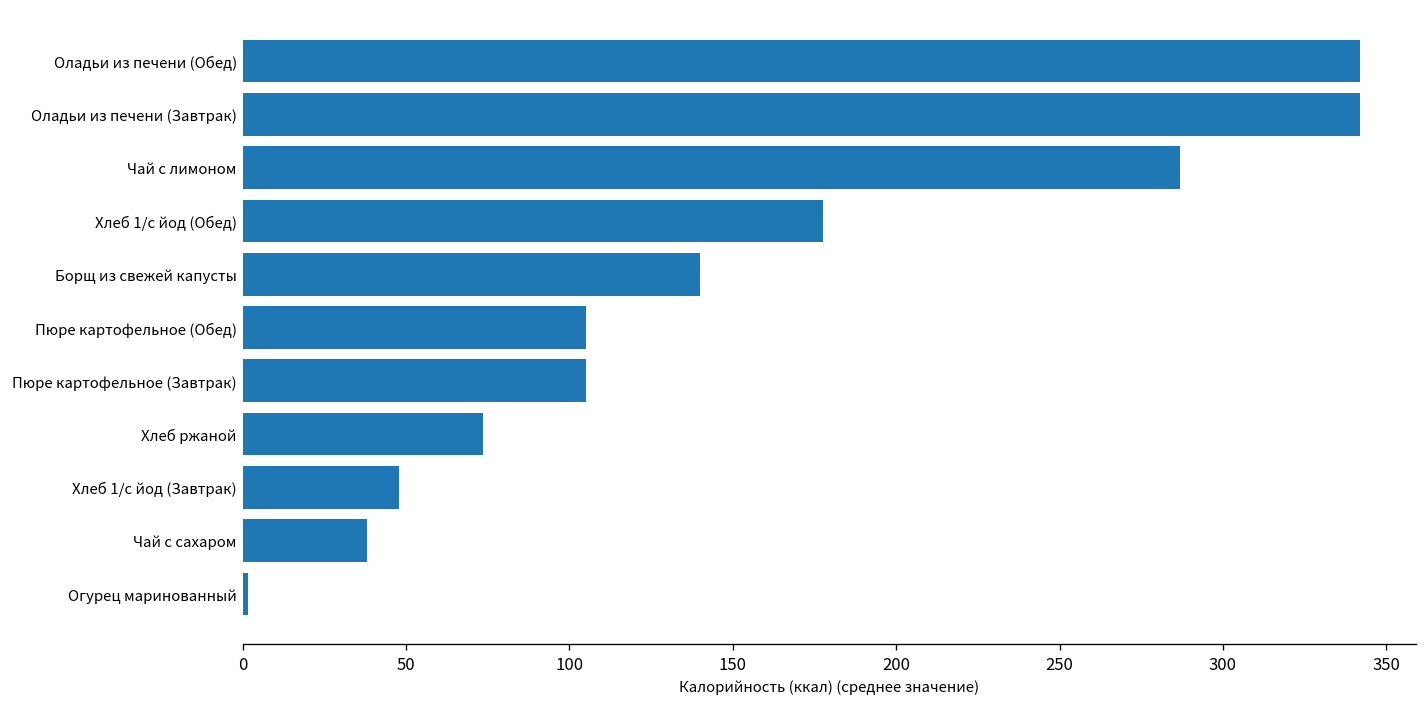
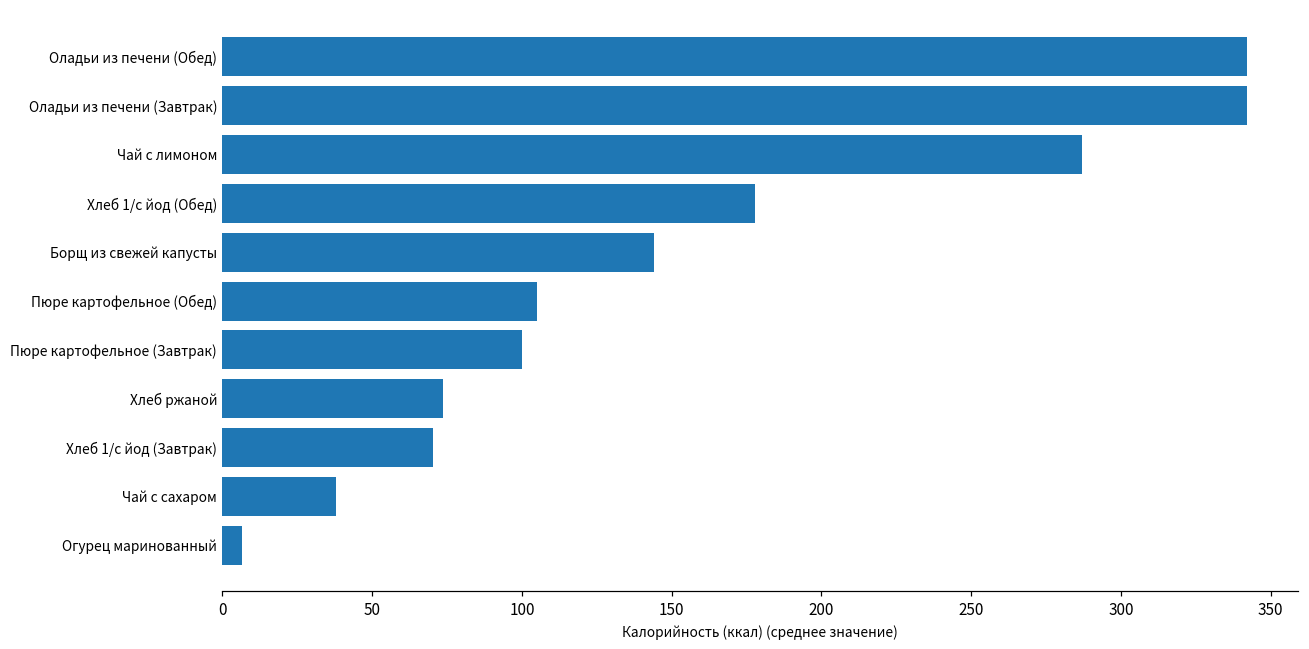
Борщ из свежей капусты: 140 -> 144
Пюре картофельное (Завтрак): 105 -> 100
Хлеб 1/с йод (Завтрак): 48 -> 70
Огурец маринованный: 2 -> 7
